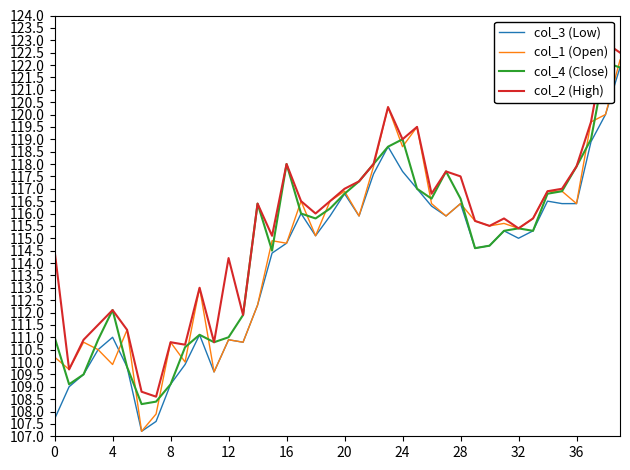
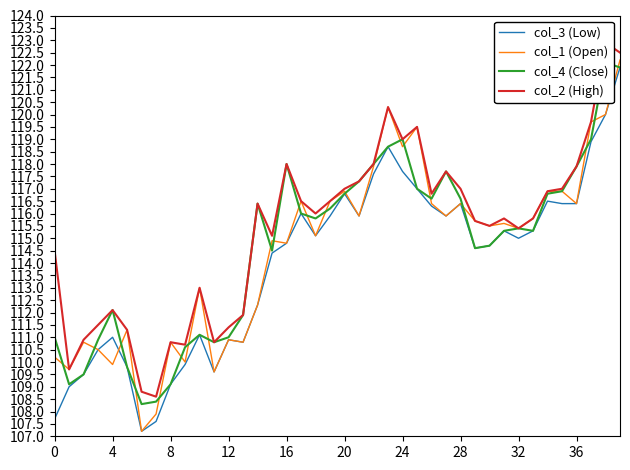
col_2 (High), 12: 114.2 -> 111.4
col_2 (High), 28: 117.5 -> 117.0
